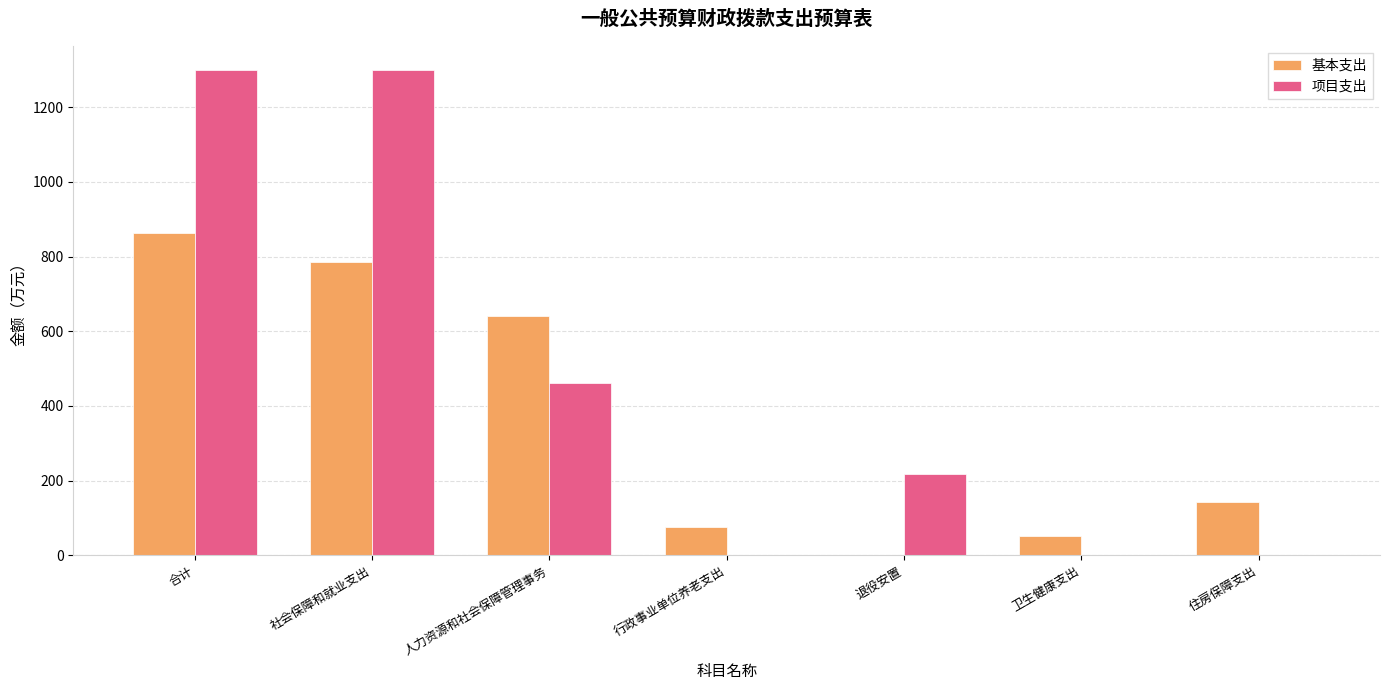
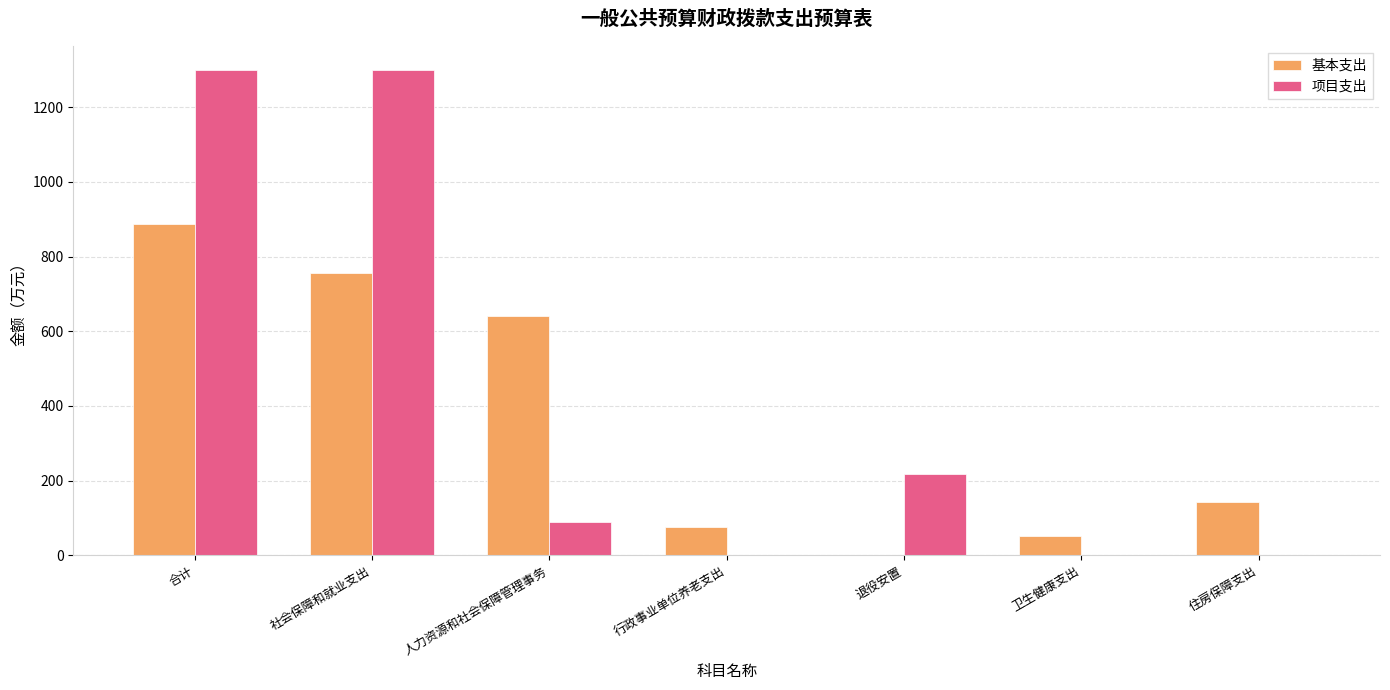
基本支出, 合计: 860 -> 890
基本支出, 社会保障和就业支出: 790 -> 750
项目支出, 人力资源和社会保障管理事务: 460 -> 90
